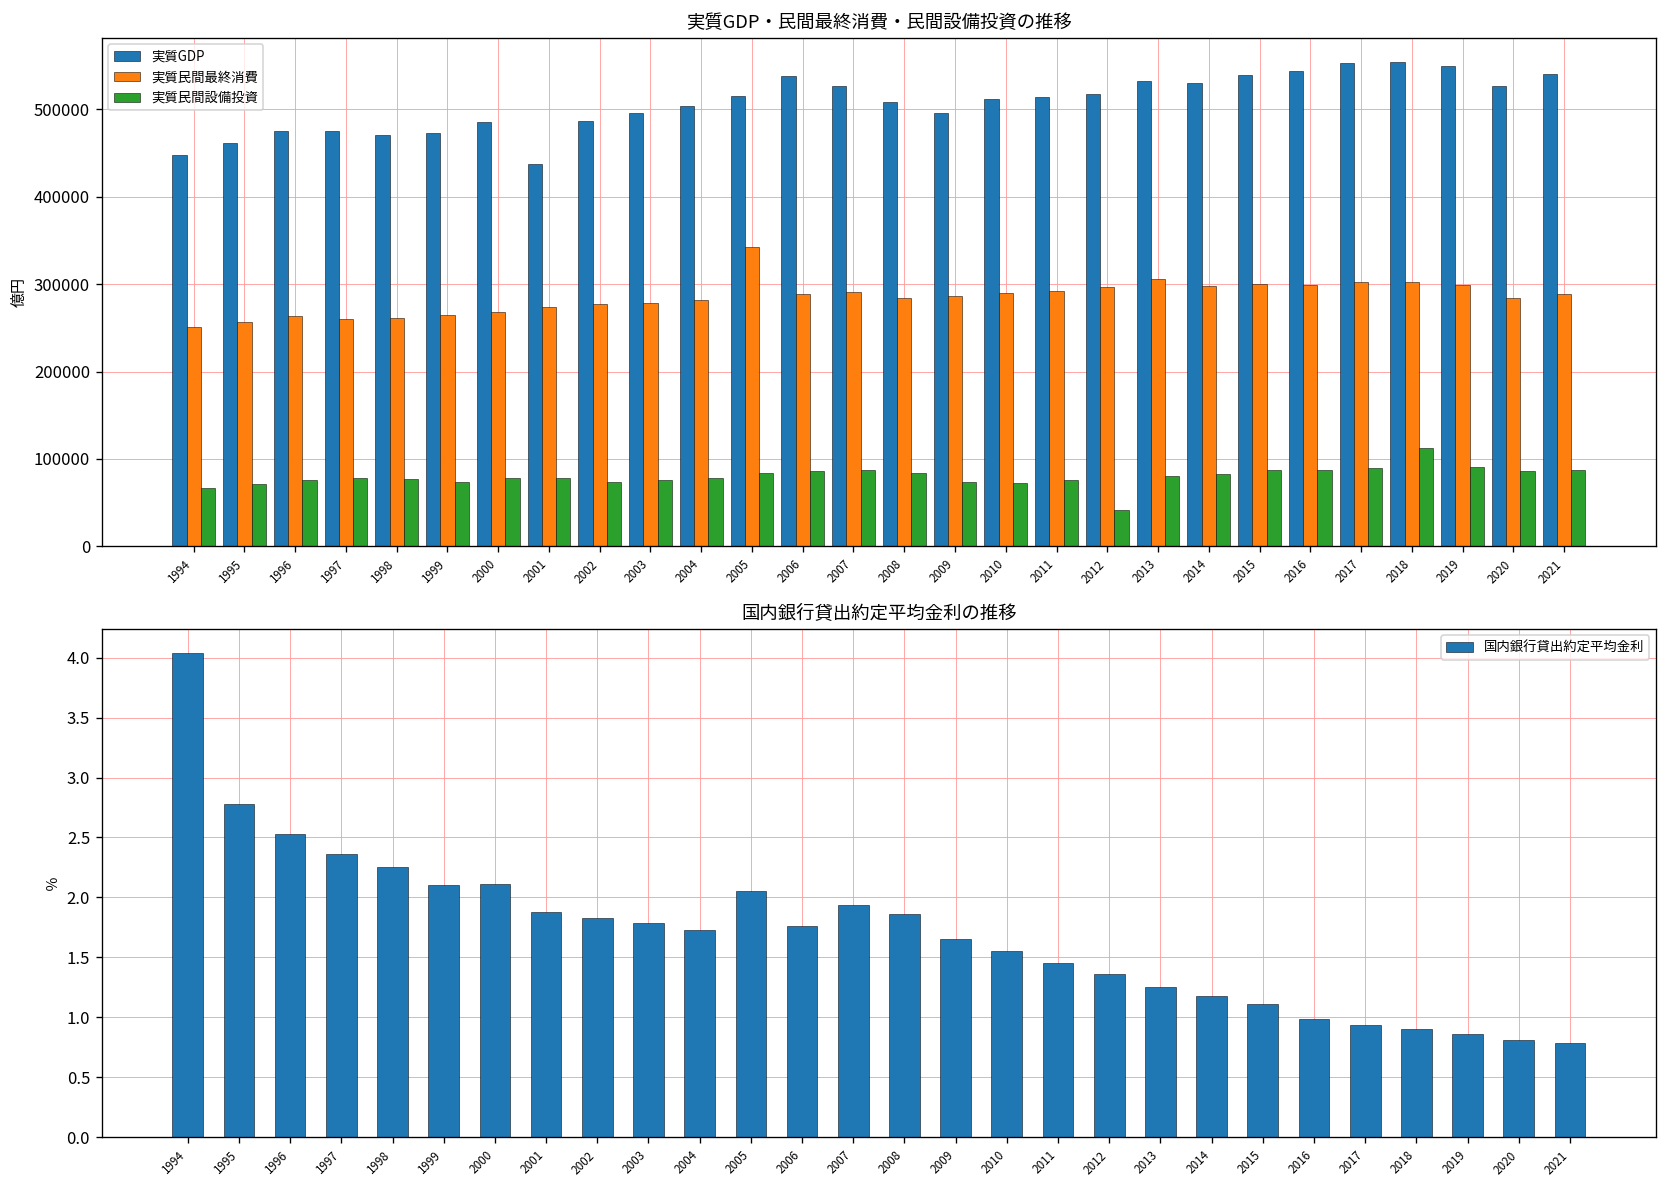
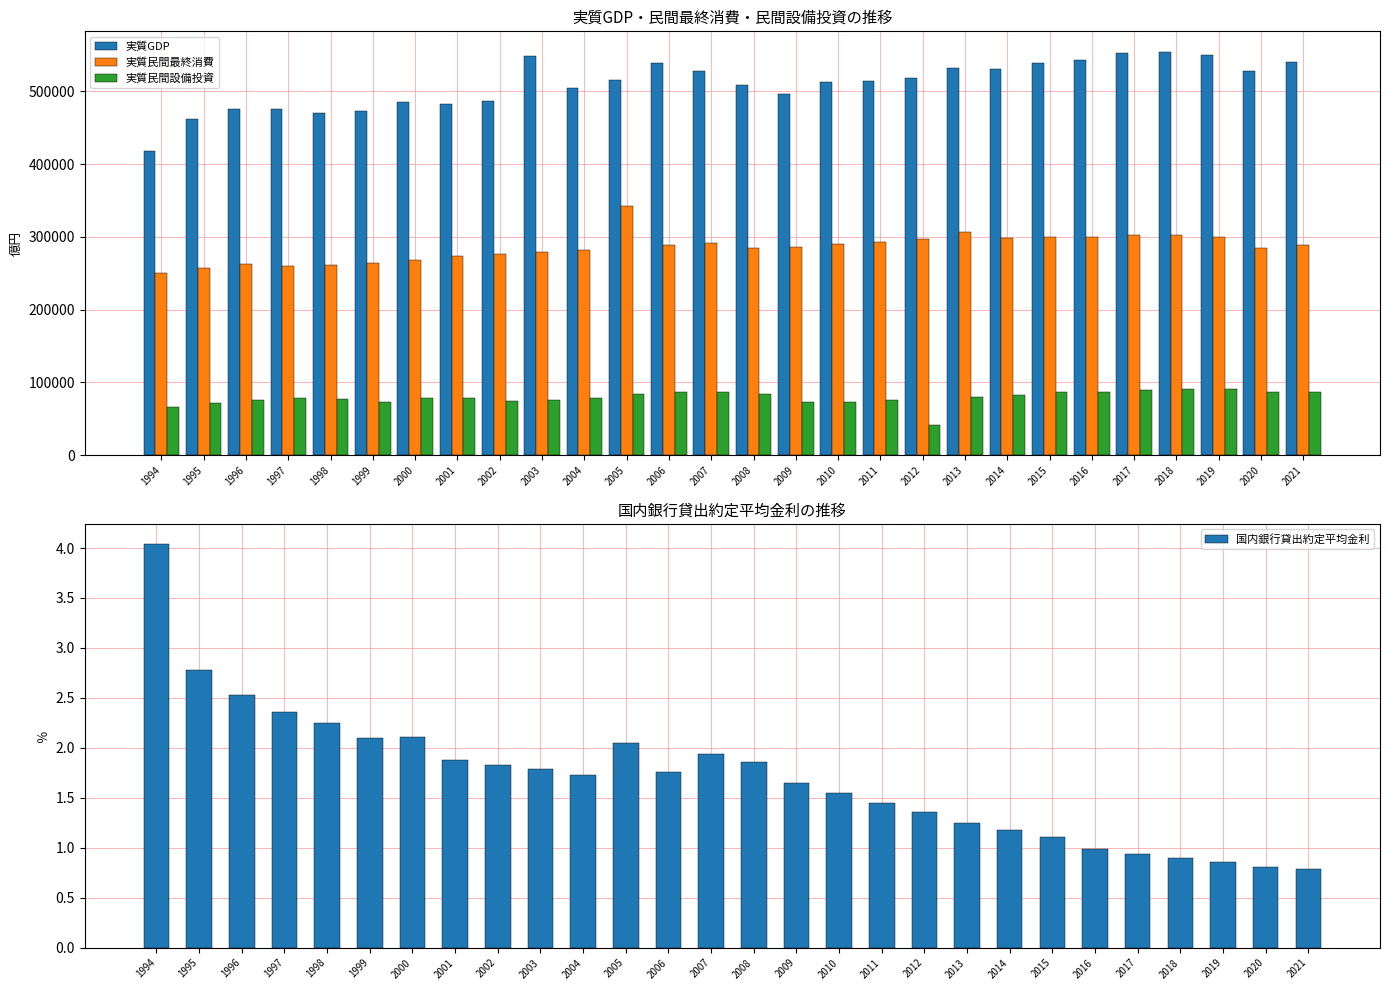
実質GDP・民間最終消費・民間設備投資の推移, 実質GDP, 1994: 450000 -> 420000
実質GDP・民間最終消費・民間設備投資の推移, 実質GDP, 2001: 440000 -> 480000
実質GDP・民間最終消費・民間設備投資の推移, 実質GDP, 2003: 500000 -> 550000
実質GDP・民間最終消費・民間設備投資の推移, 実質民間設備投資, 2018: 110000 -> 90000
